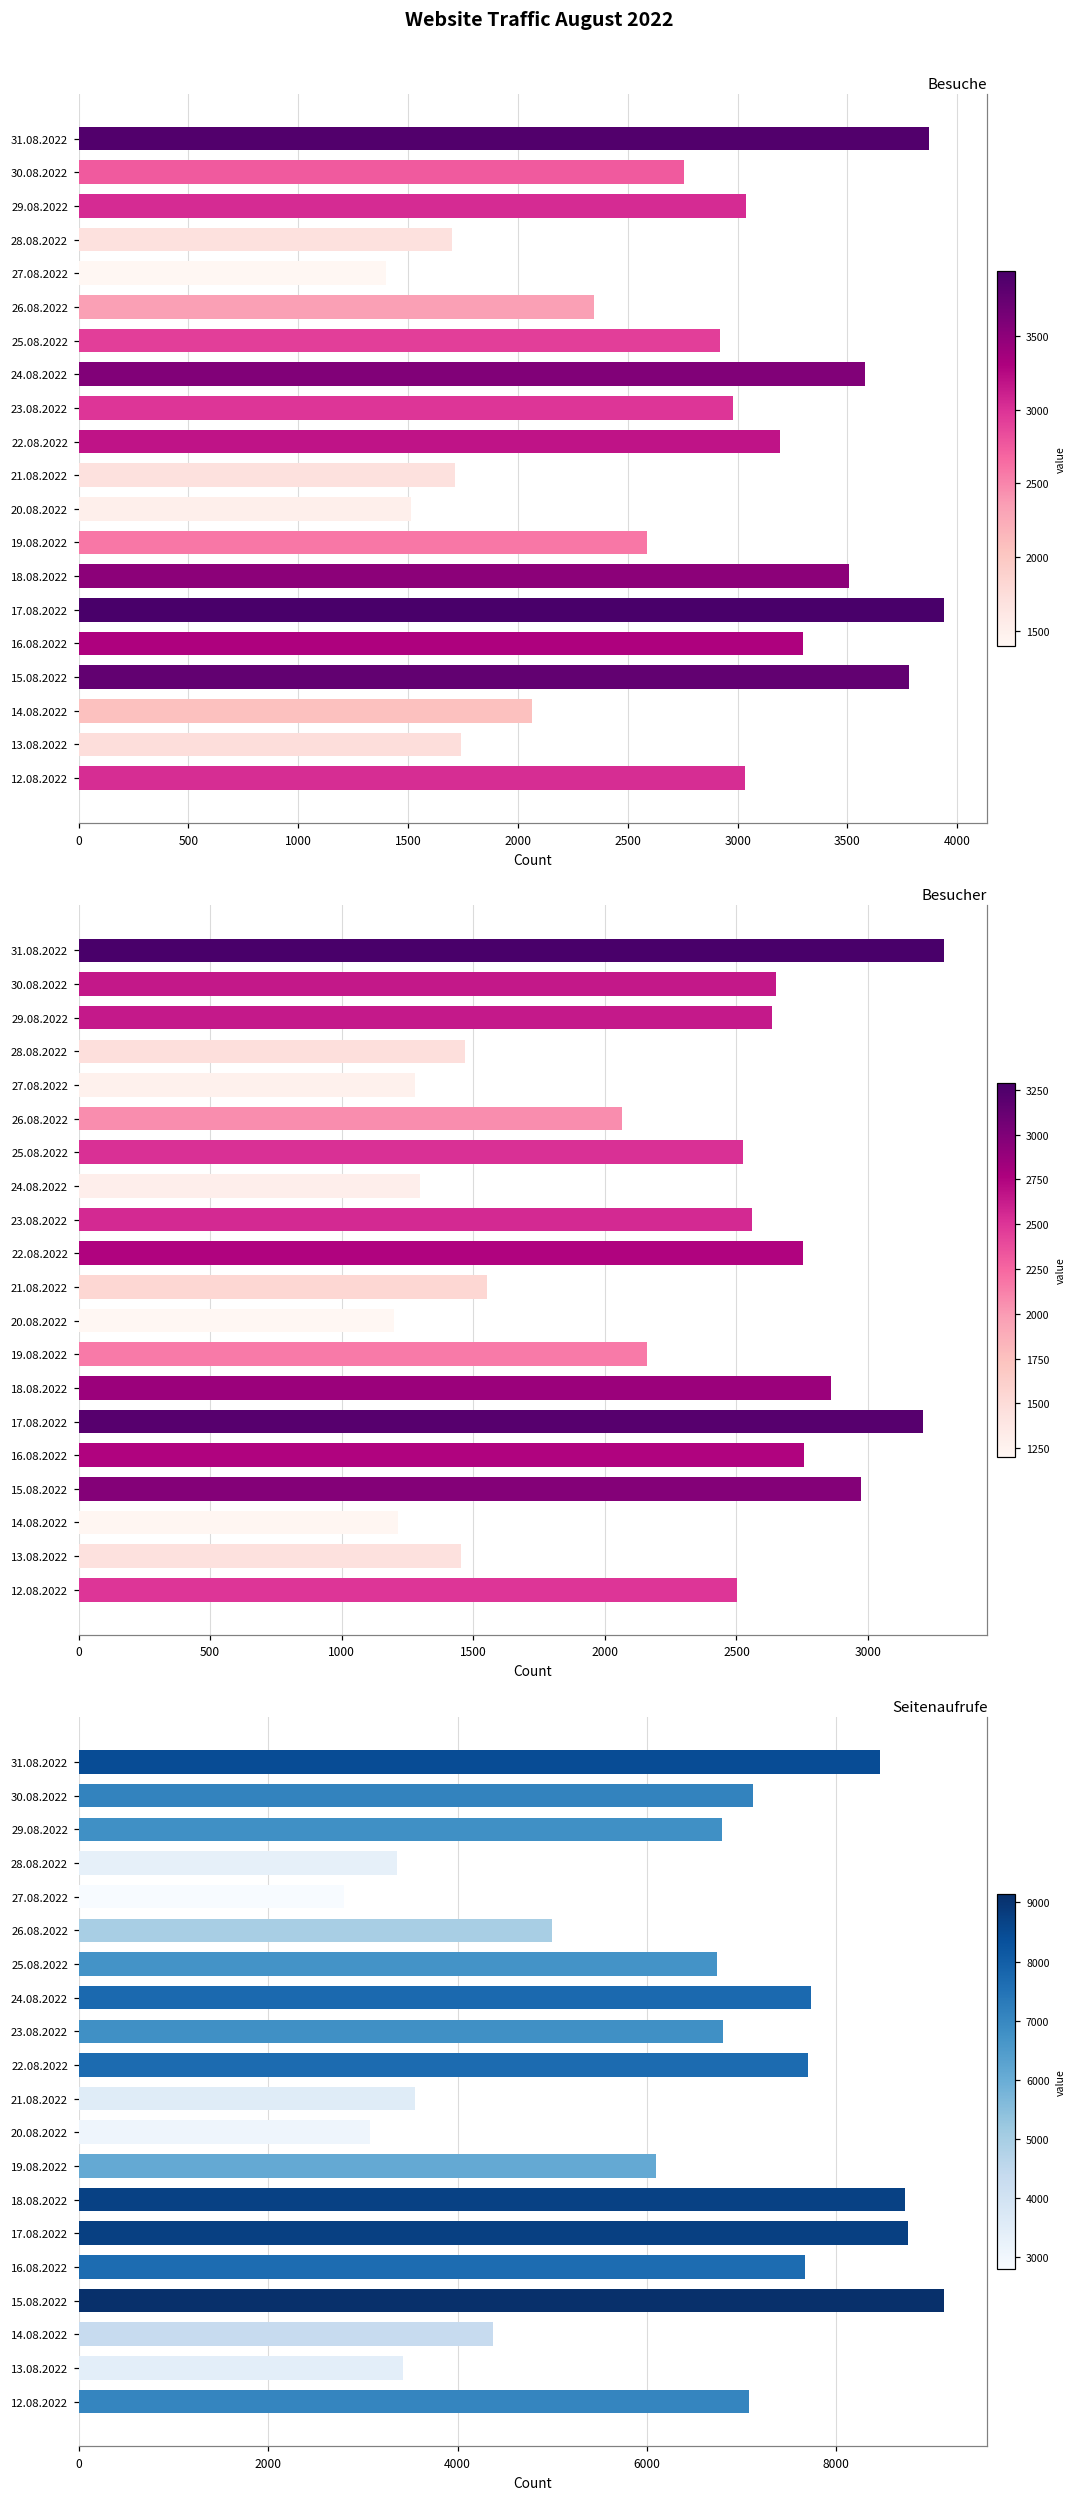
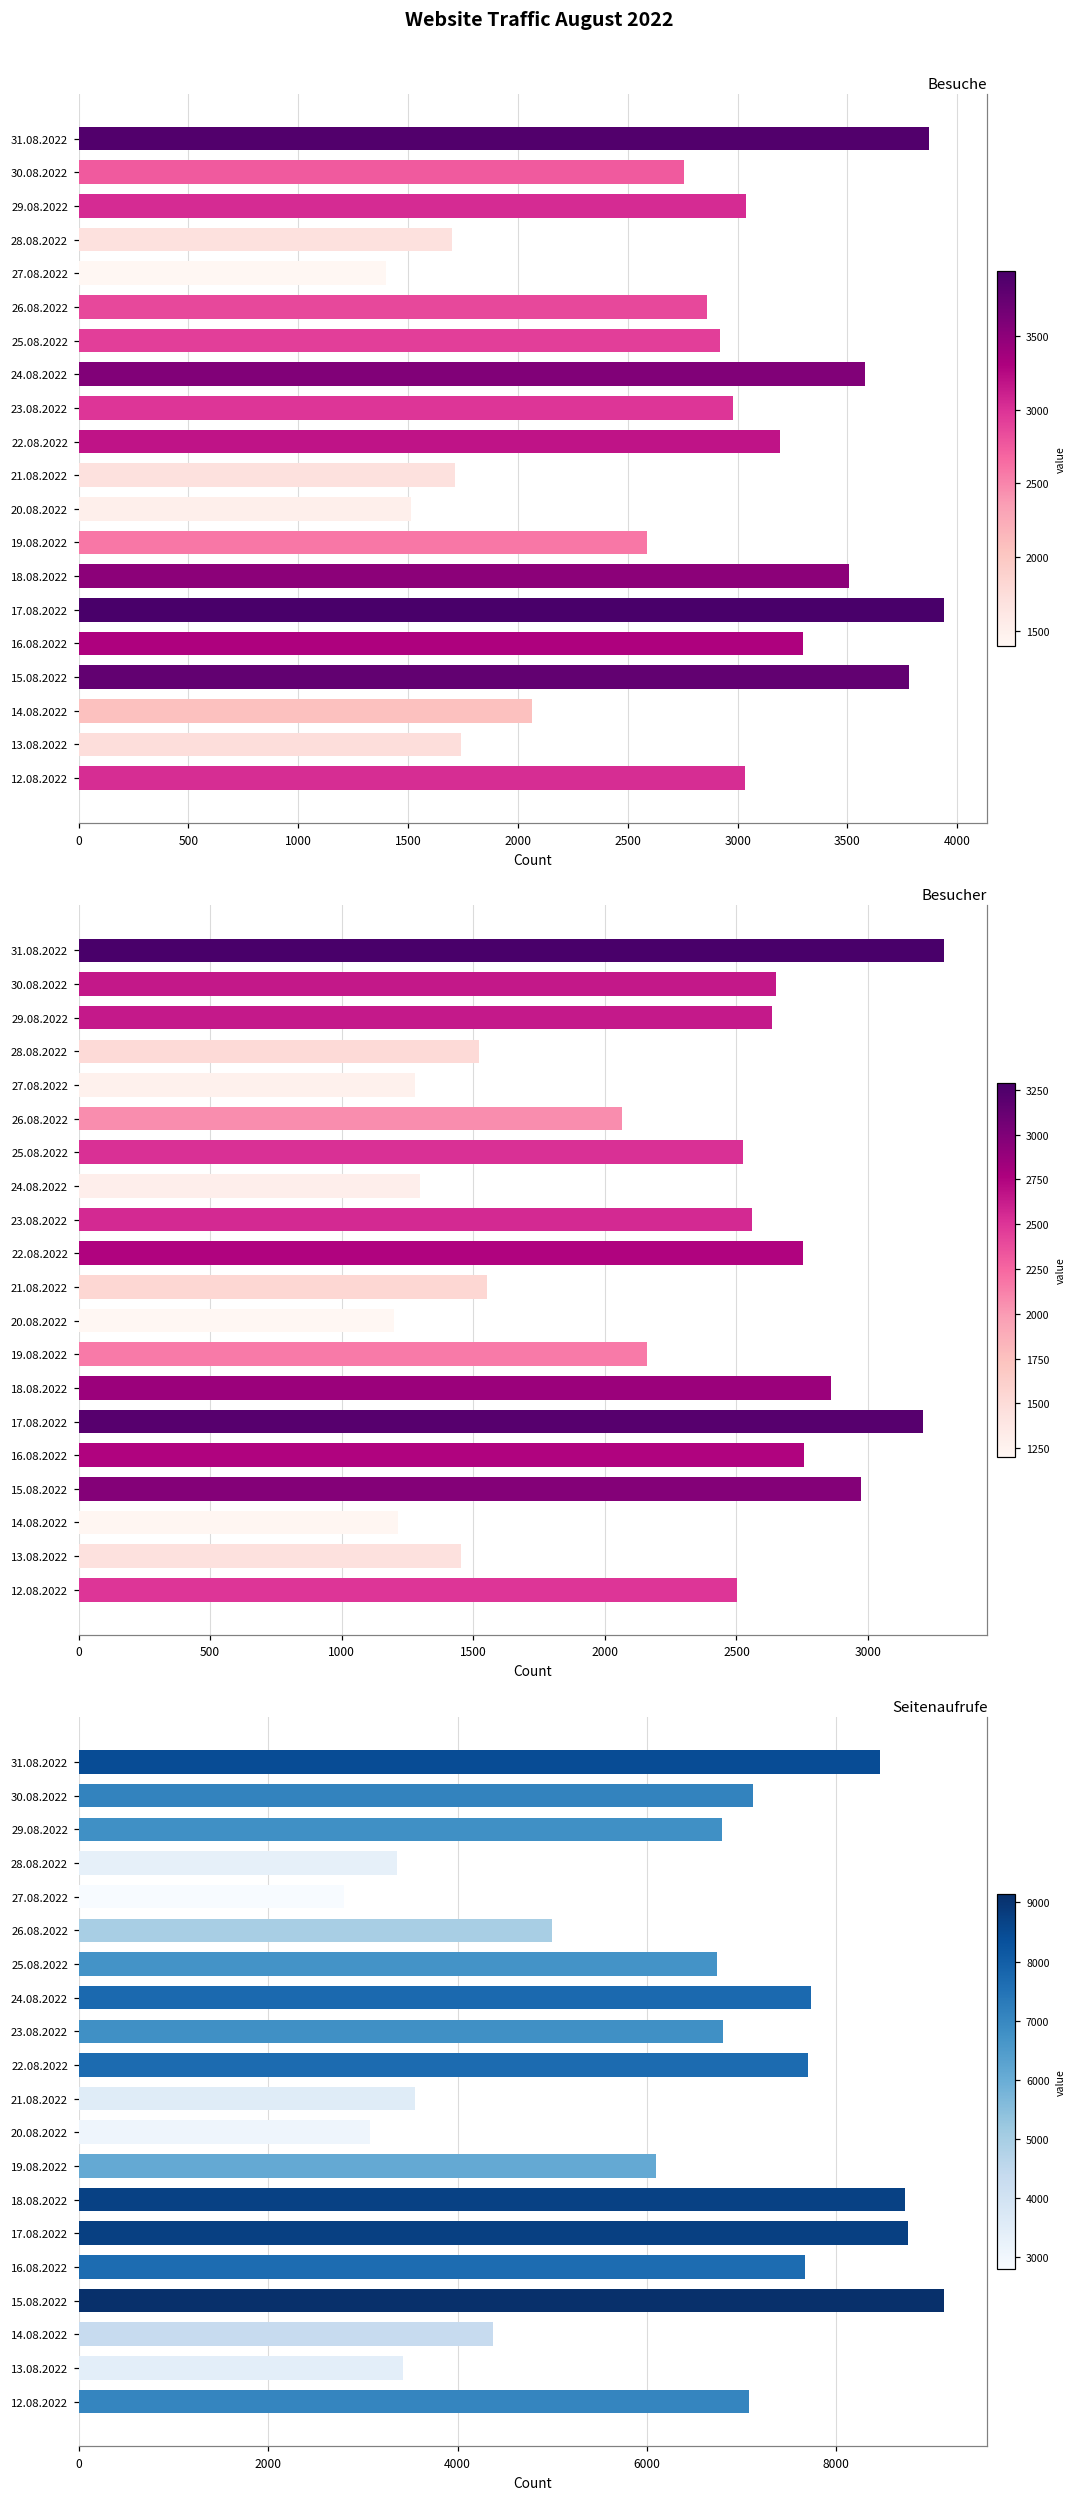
Besuche, 26.08.2022: 2350 -> 2860
Besucher, 28.08.2022: 1470 -> 1520
